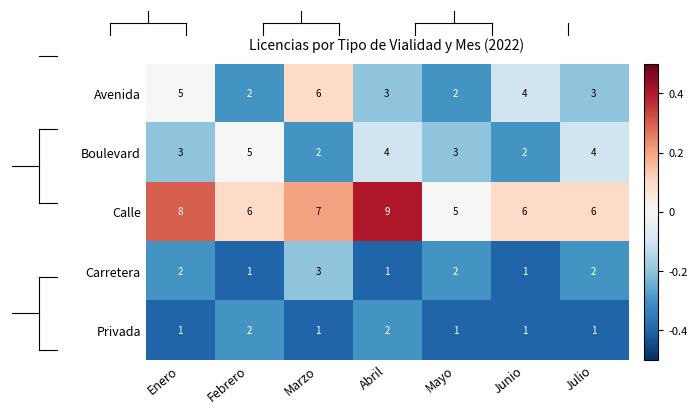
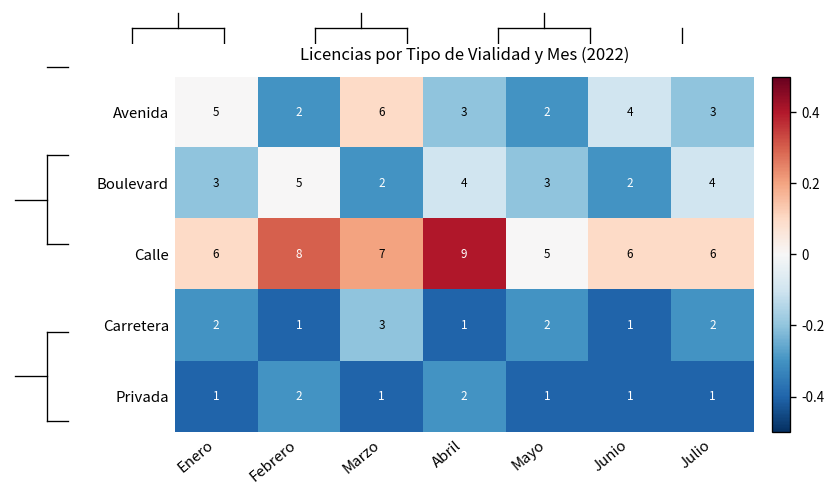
Licencias por Tipo de Vialidad y Mes (2022), Calle, Enero: 8 -> 6
Licencias por Tipo de Vialidad y Mes (2022), Calle, Febrero: 6 -> 8
